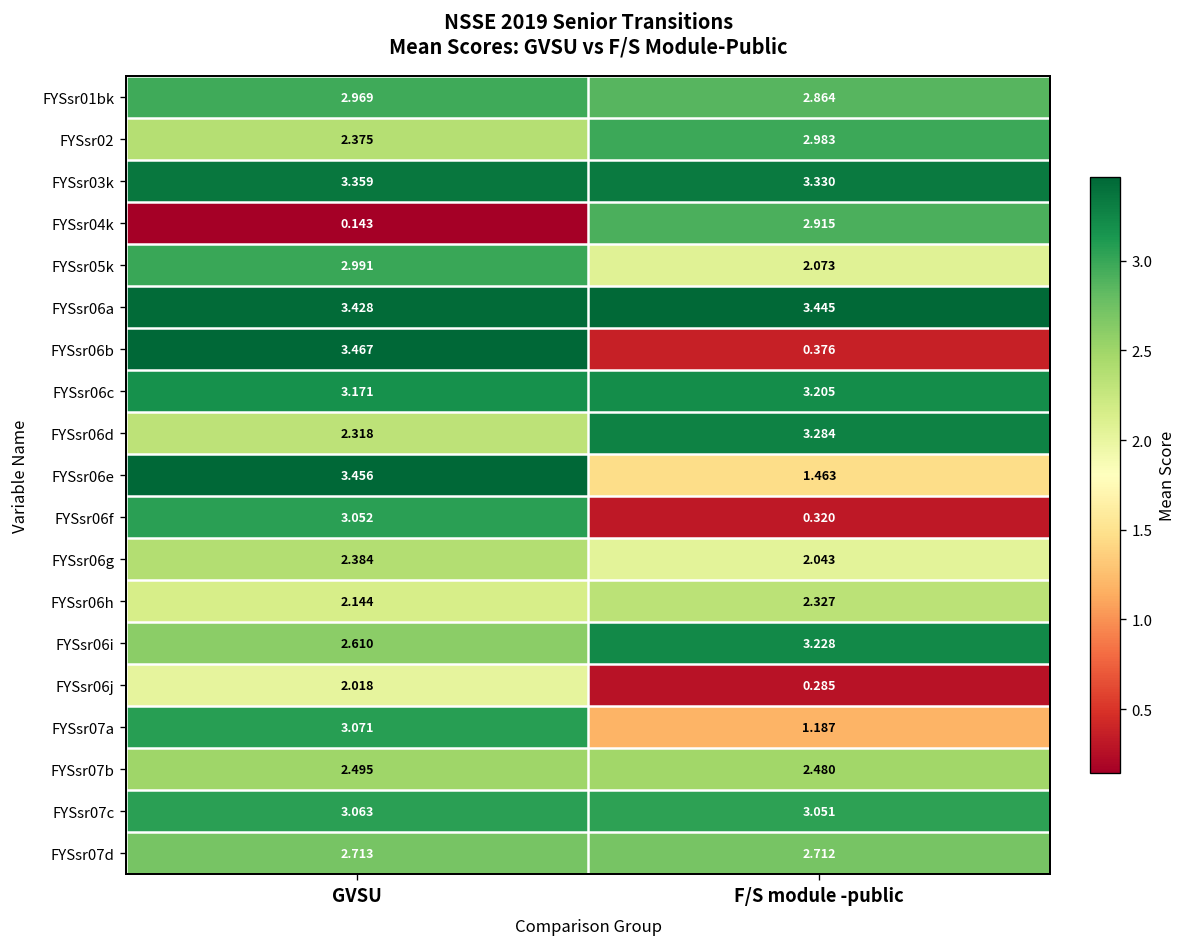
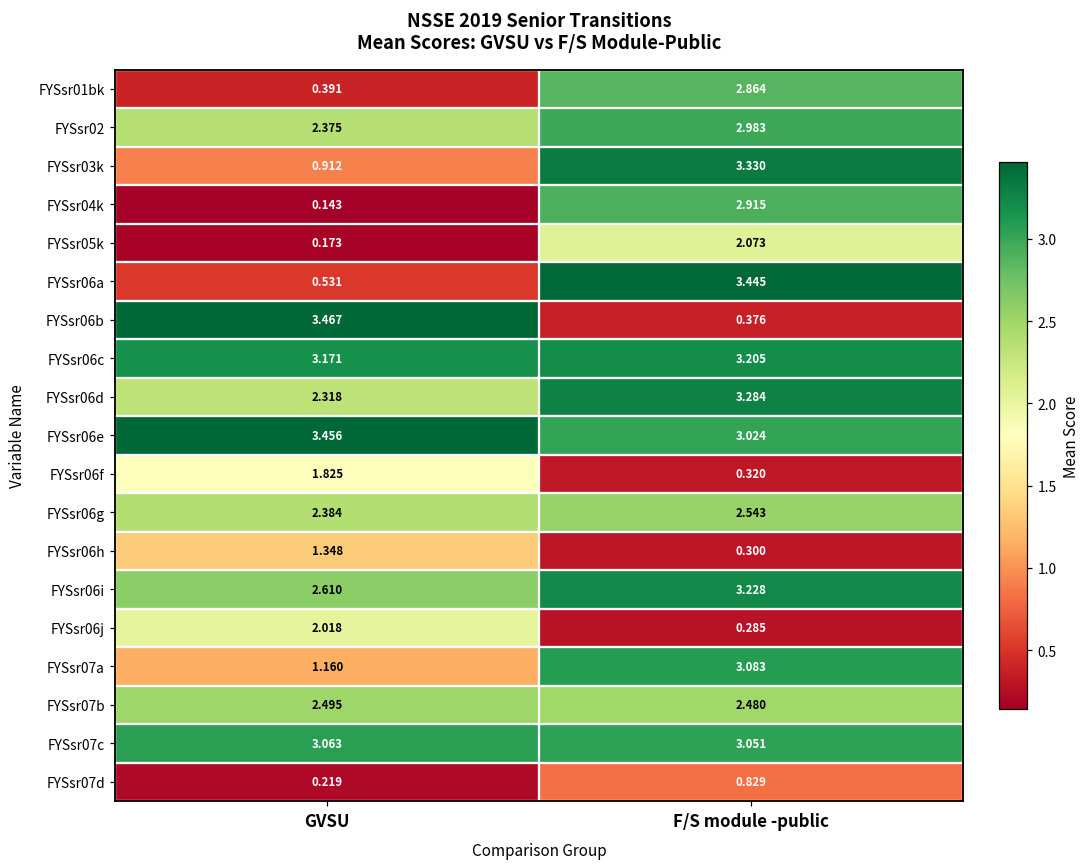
FYSsr01bk, GVSU: 2.969 -> 0.391
FYSsr03k, GVSU: 3.359 -> 0.912
FYSsr05k, GVSU: 2.991 -> 0.173
FYSsr06a, GVSU: 3.428 -> 0.531
FYSsr06e, F/S module -public: 1.463 -> 3.024
FYSsr06f, GVSU: 3.052 -> 1.825
FYSsr06g, F/S module -public: 2.043 -> 2.543
FYSsr06h, GVSU: 2.144 -> 1.348
FYSsr06h, F/S module -public: 2.327 -> 0.300
FYSsr07a, GVSU: 3.071 -> 1.160
FYSsr07a, F/S module -public: 1.187 -> 3.083
FYSsr07d, GVSU: 2.713 -> 0.219
FYSsr07d, F/S module -public: 2.712 -> 0.829
